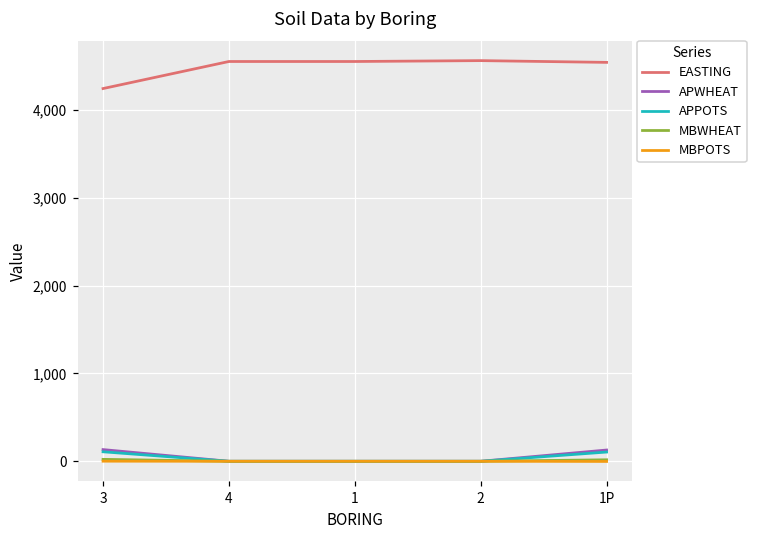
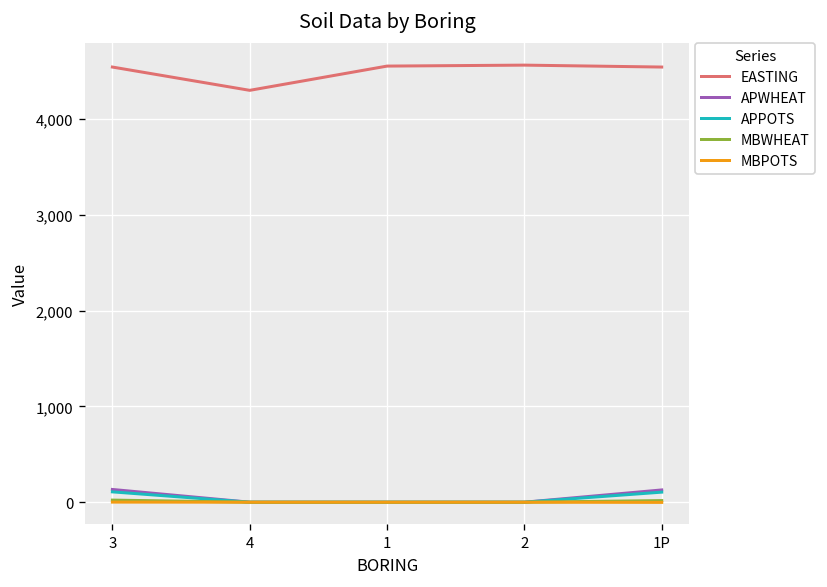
EASTING, 3: 4,200 -> 4,500
EASTING, 4: 4,600 -> 4,300
